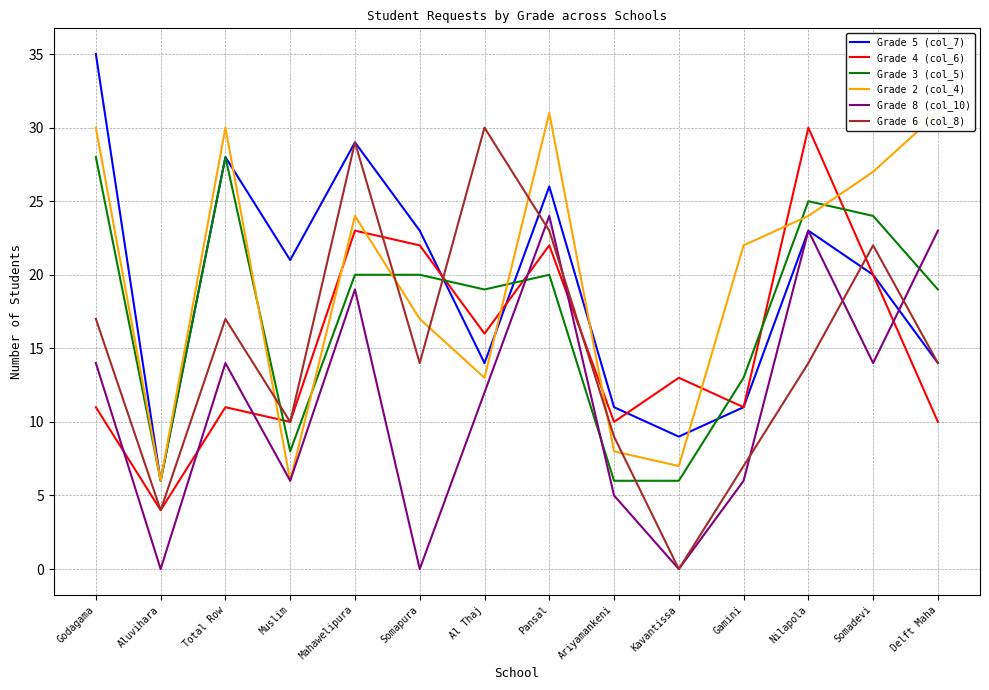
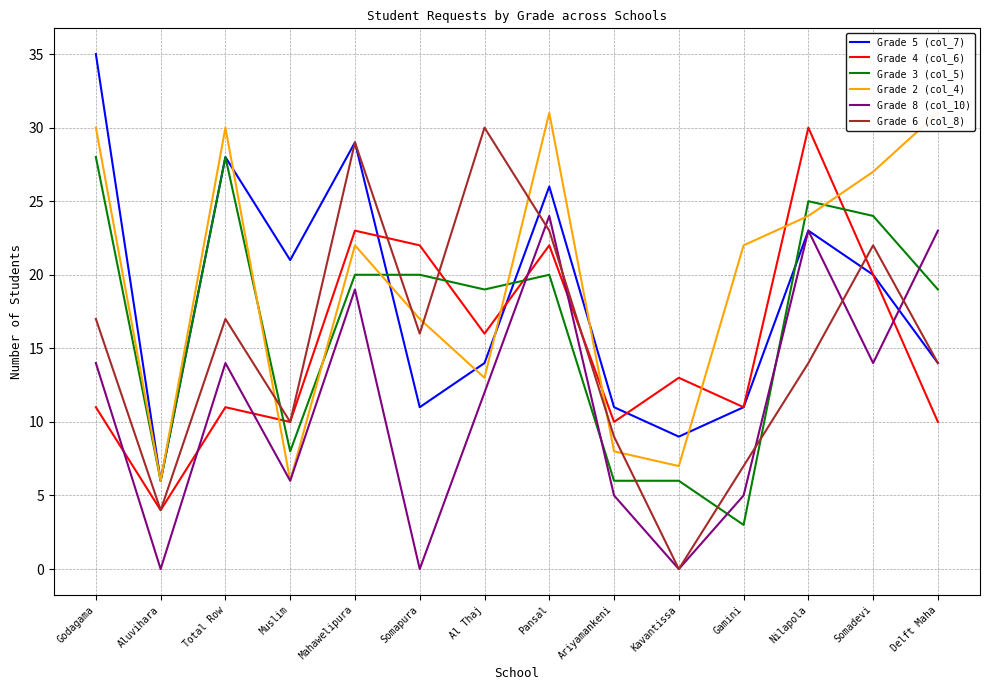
Grade 2 (col_4), Mahawelipura: 24 -> 22
Grade 5 (col_7), Somapura: 23 -> 11
Grade 6 (col_8), Somapura: 14 -> 16
Grade 3 (col_5), Gamini: 13 -> 3
Grade 8 (col_10), Gamini: 6 -> 5
